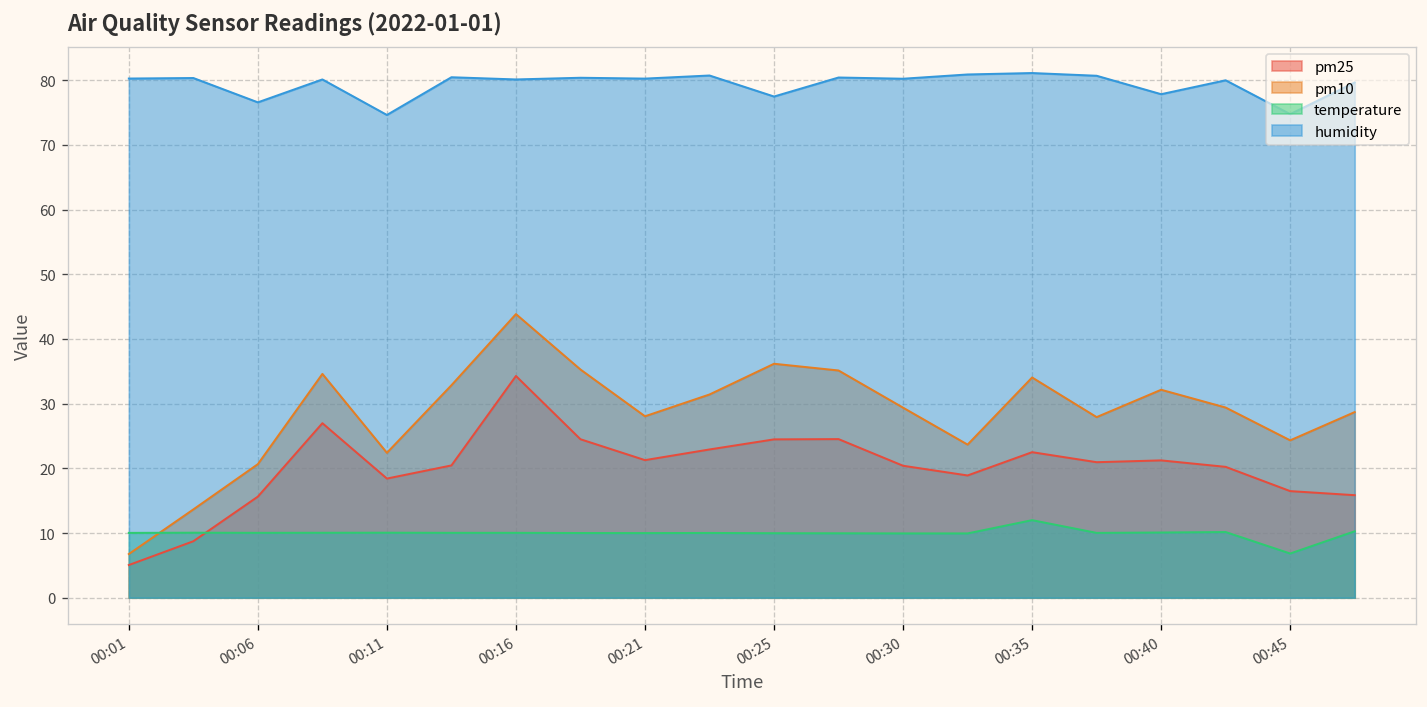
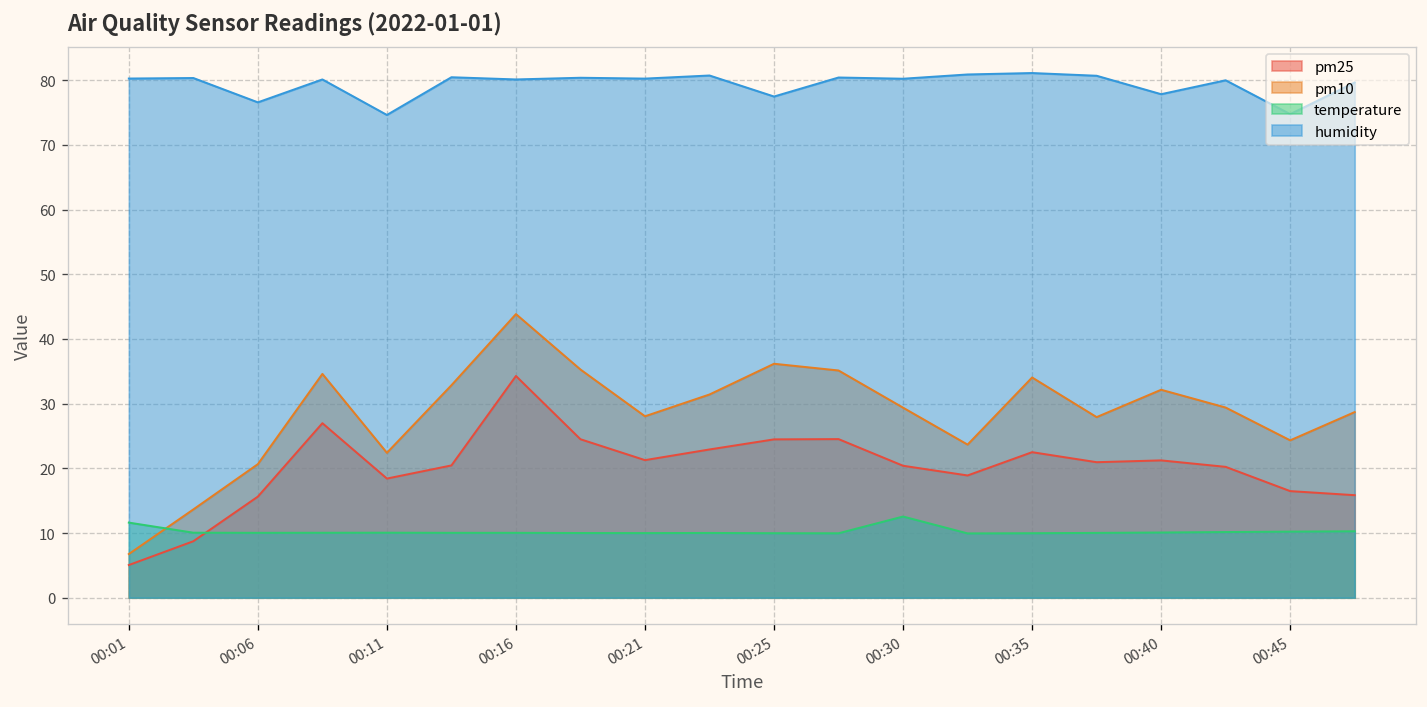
temperature, 00:01: 10 -> 12
temperature, 00:30: 10 -> 13
temperature, 00:35: 12 -> 10
temperature, 00:45: 7 -> 10
